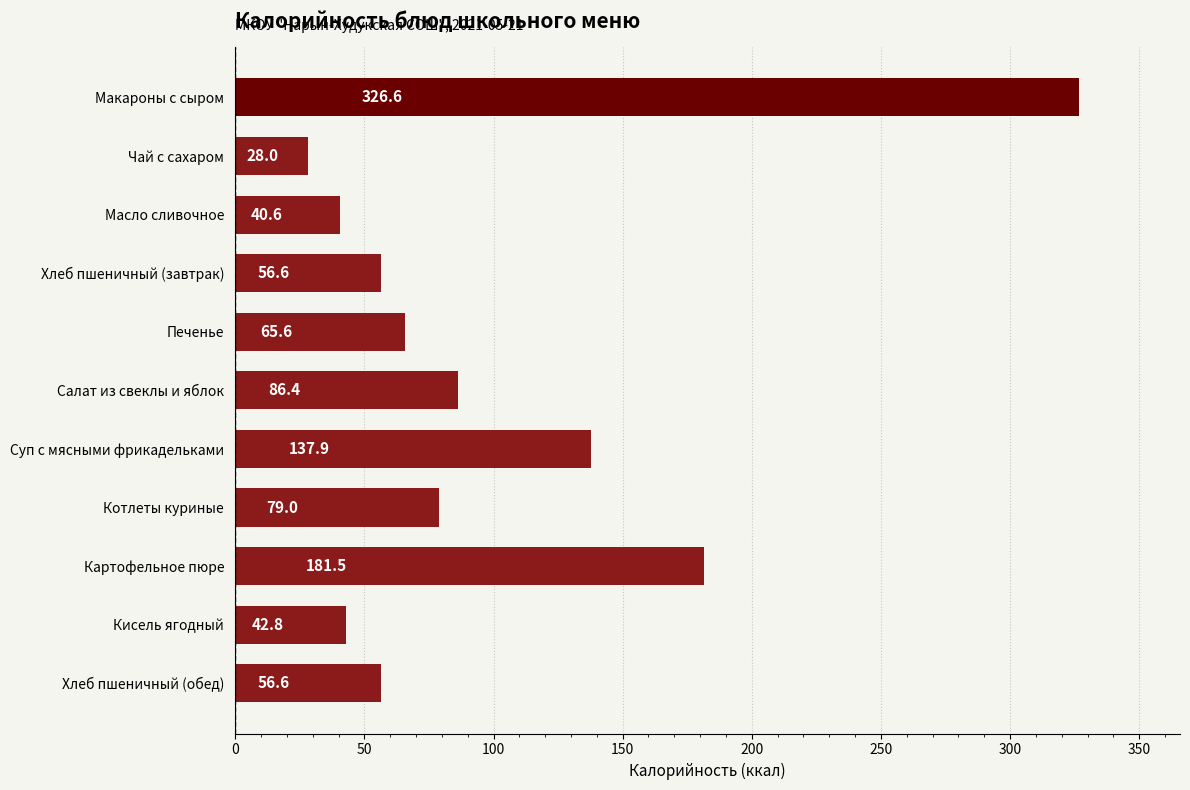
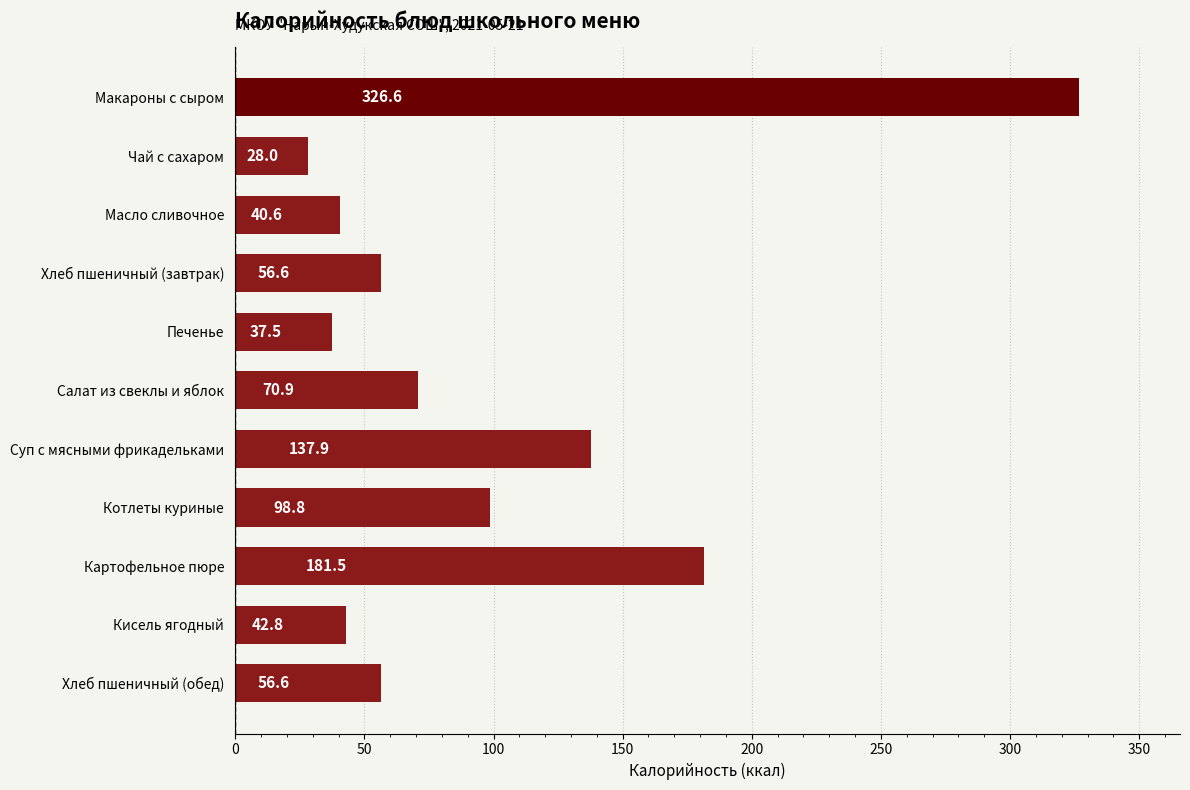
Печенье: 65.6 -> 37.5
Салат из свеклы и яблок: 86.4 -> 70.9
Котлеты куриные: 79.0 -> 98.8
